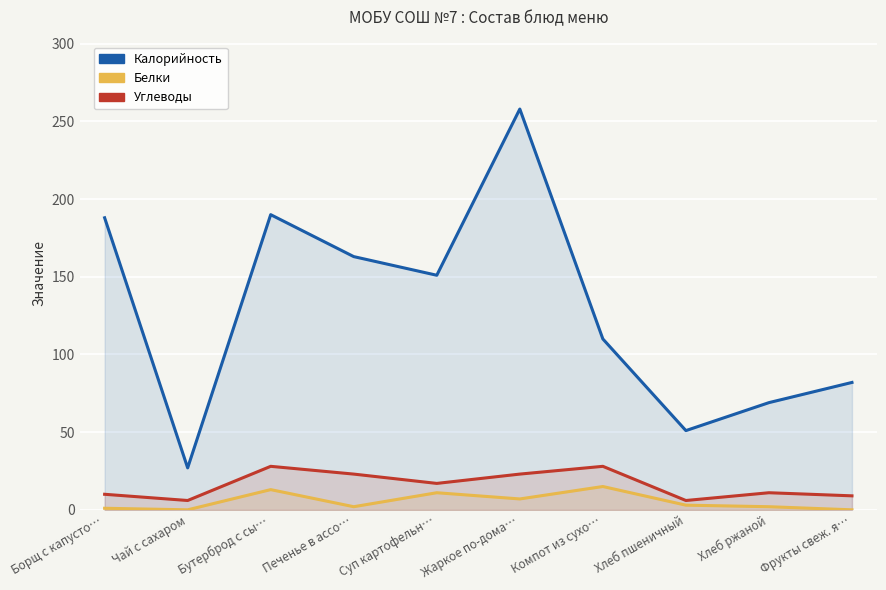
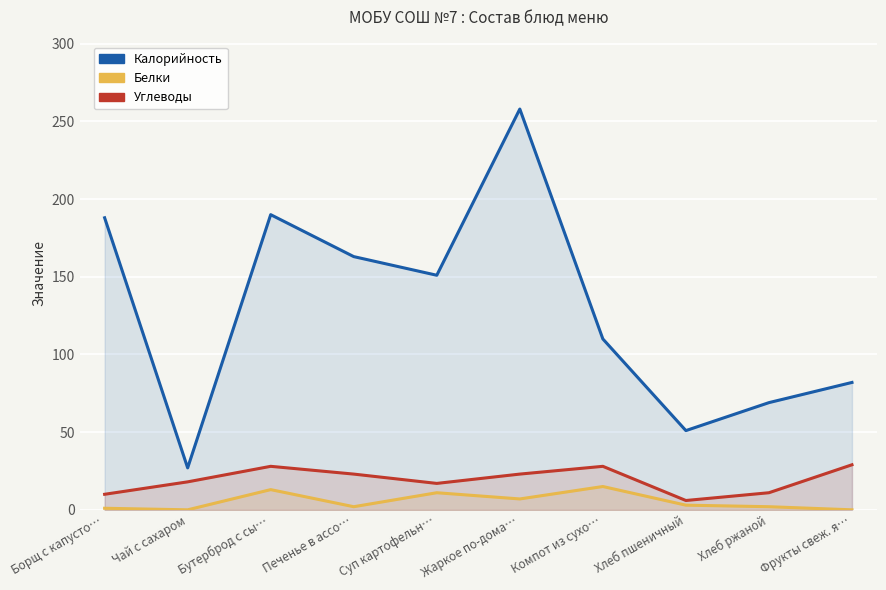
Углеводы, Чай с сахаром: 6 -> 18
Углеводы, Фрукты свеж. я…: 9 -> 29
